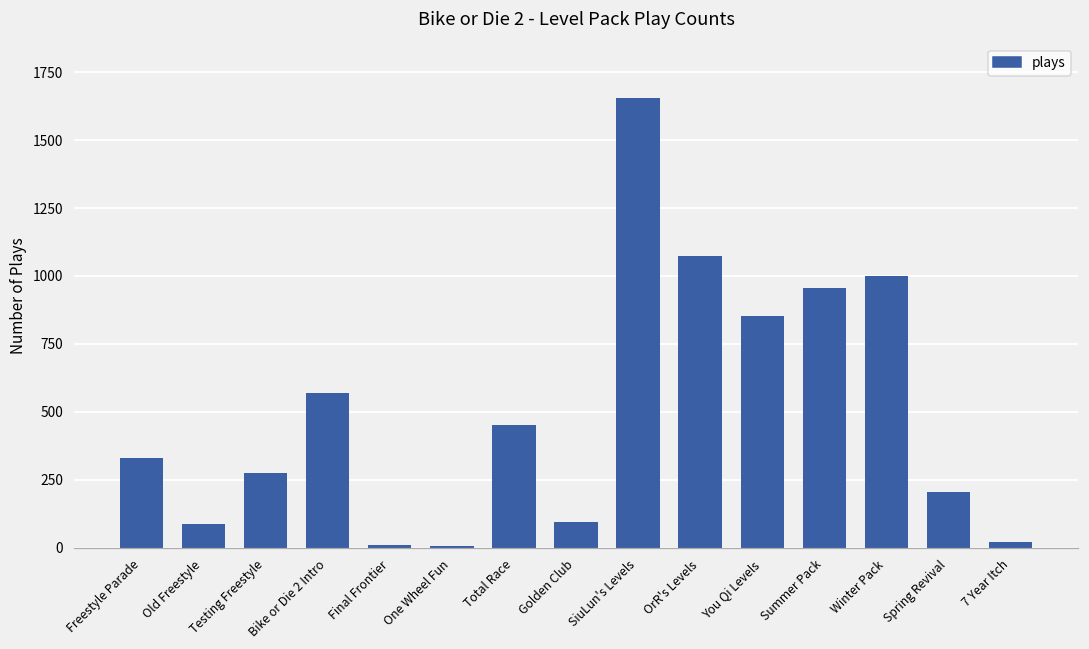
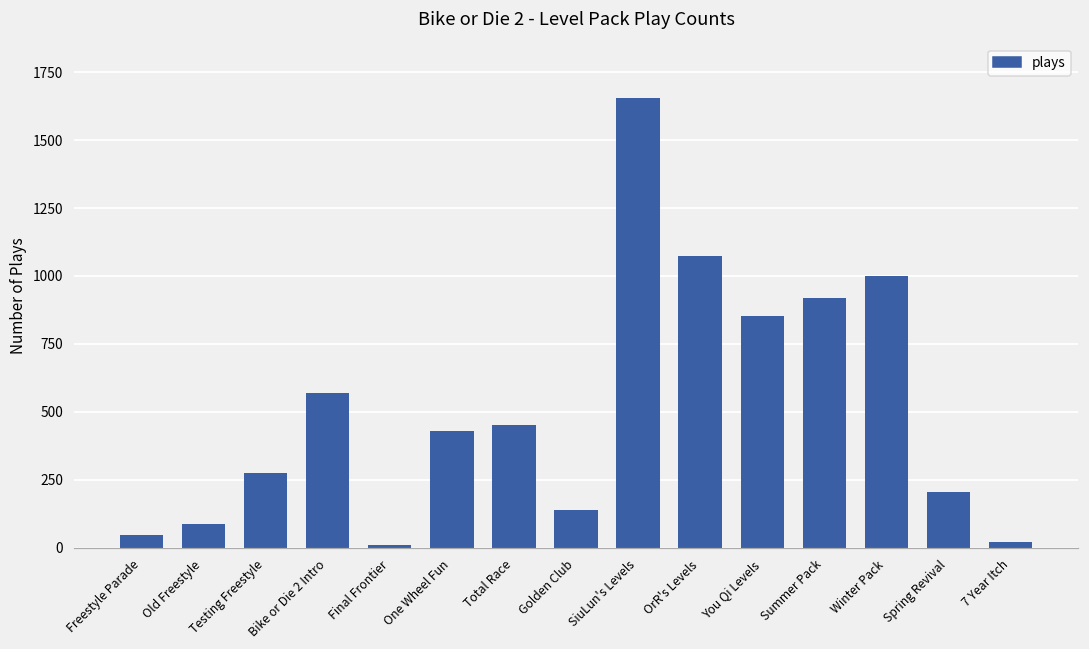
Freestyle Parade: 330 -> 50
One Wheel Fun: 10 -> 430
Golden Club: 100 -> 140
Summer Pack: 960 -> 920
